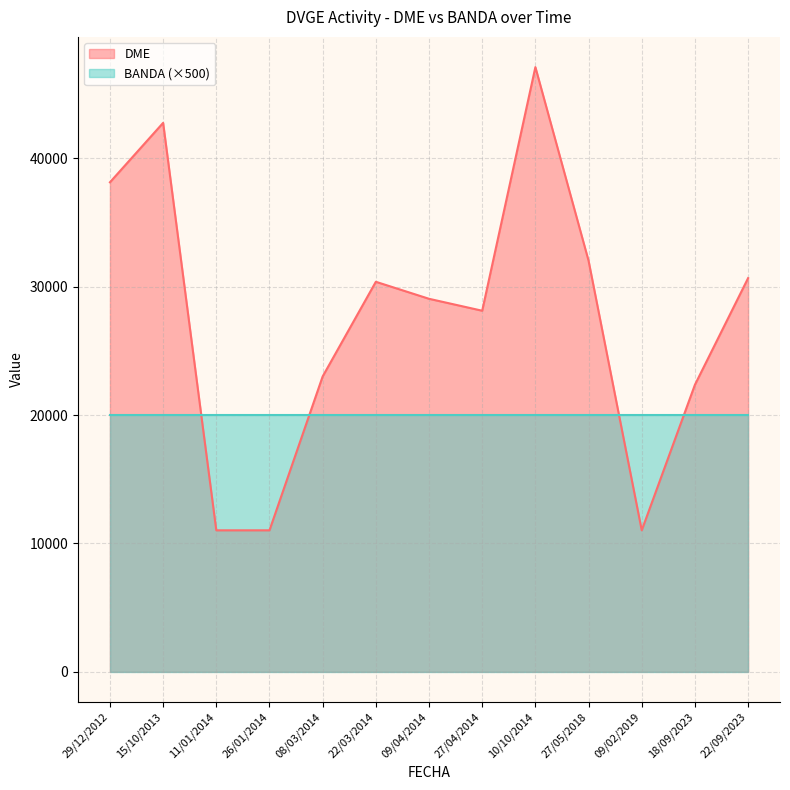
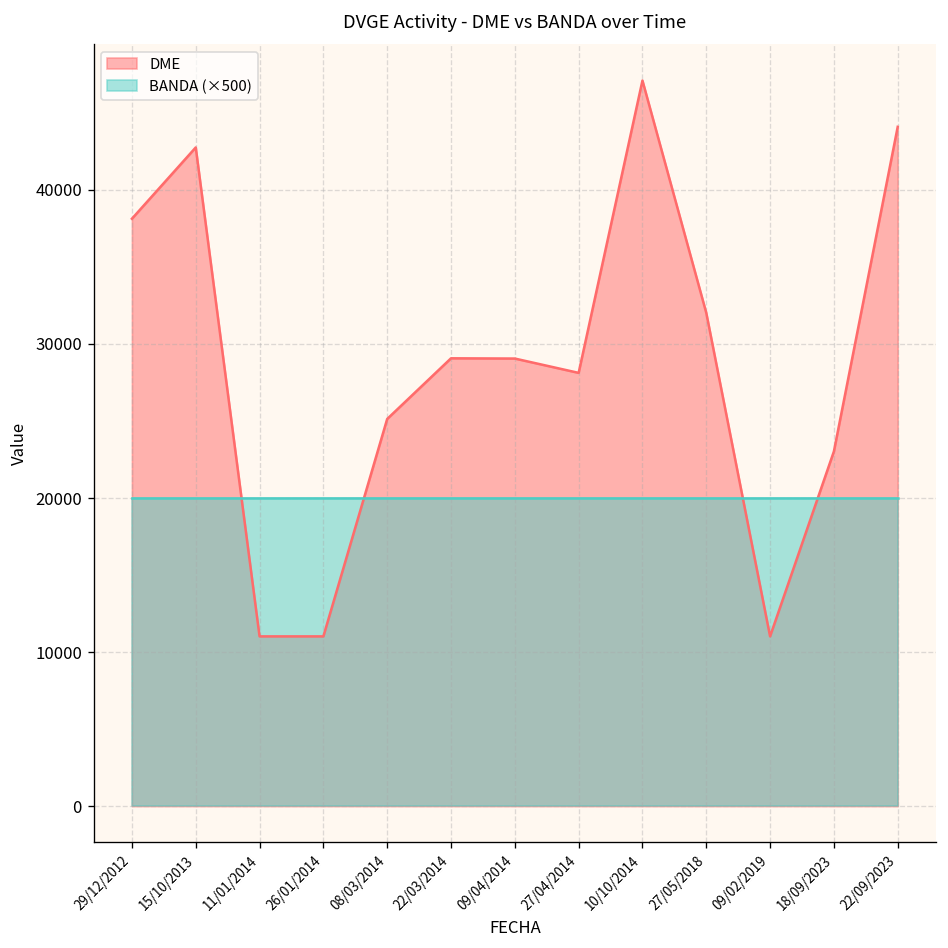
DME, 08/03/2014: 23000 -> 25100
DME, 22/03/2014: 30400 -> 29100
DME, 18/09/2023: 22400 -> 23000
DME, 22/09/2023: 30700 -> 44100
